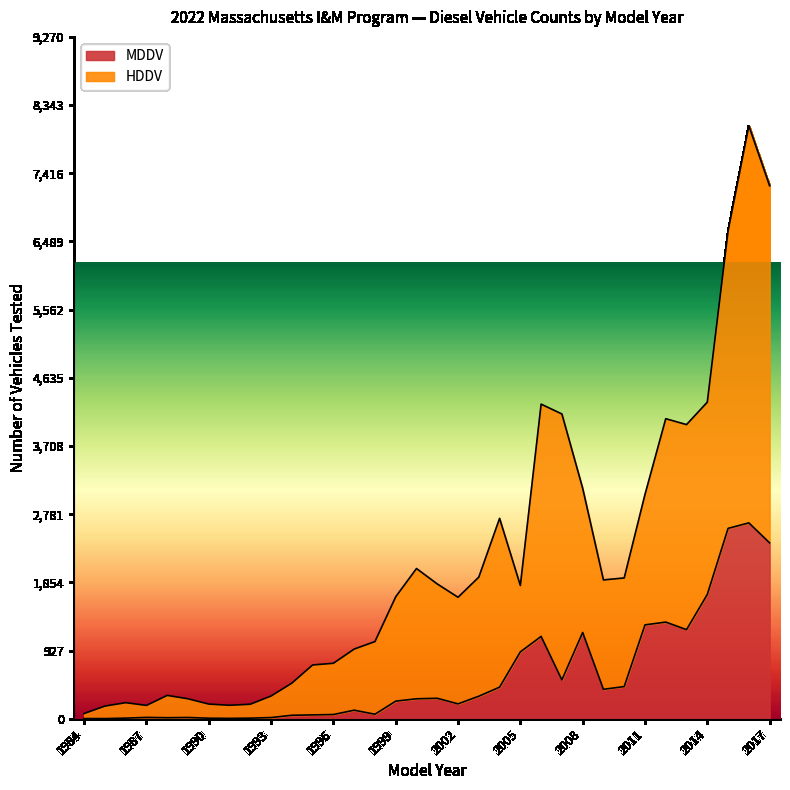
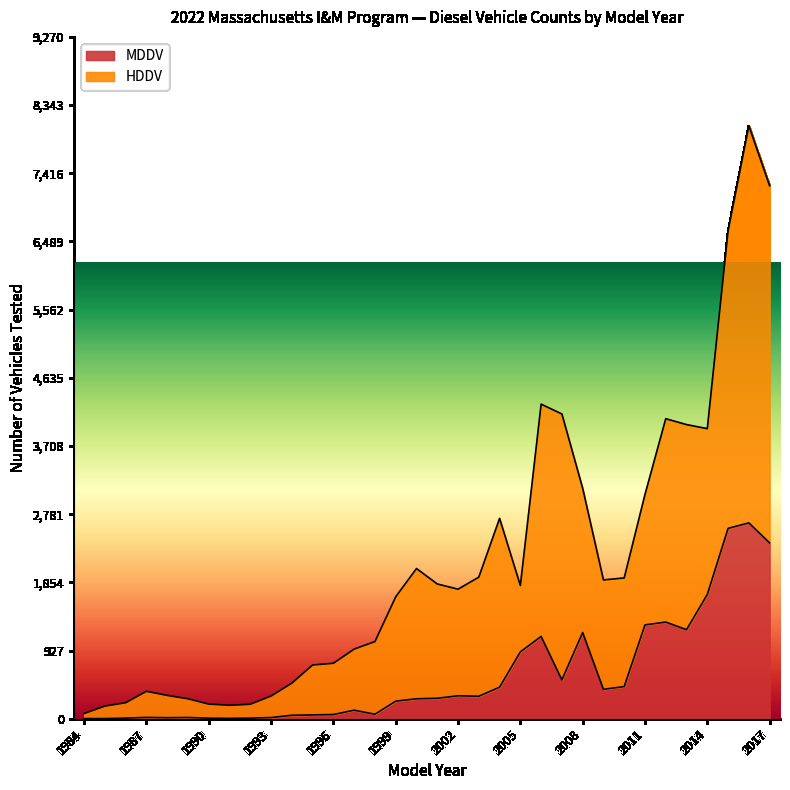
HDDV, 1987: 200 -> 400
MDDV, 2002: 200 -> 300
HDDV, 2014: 2,600 -> 2,300
